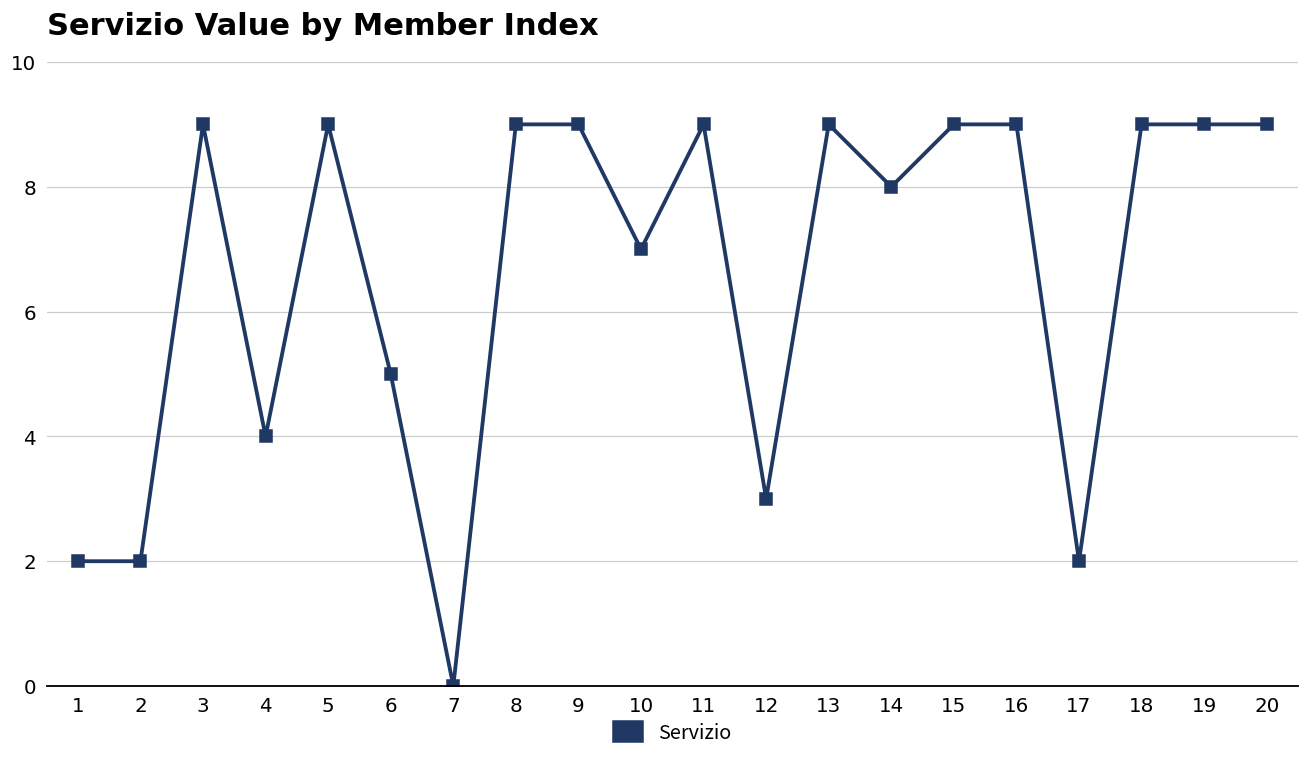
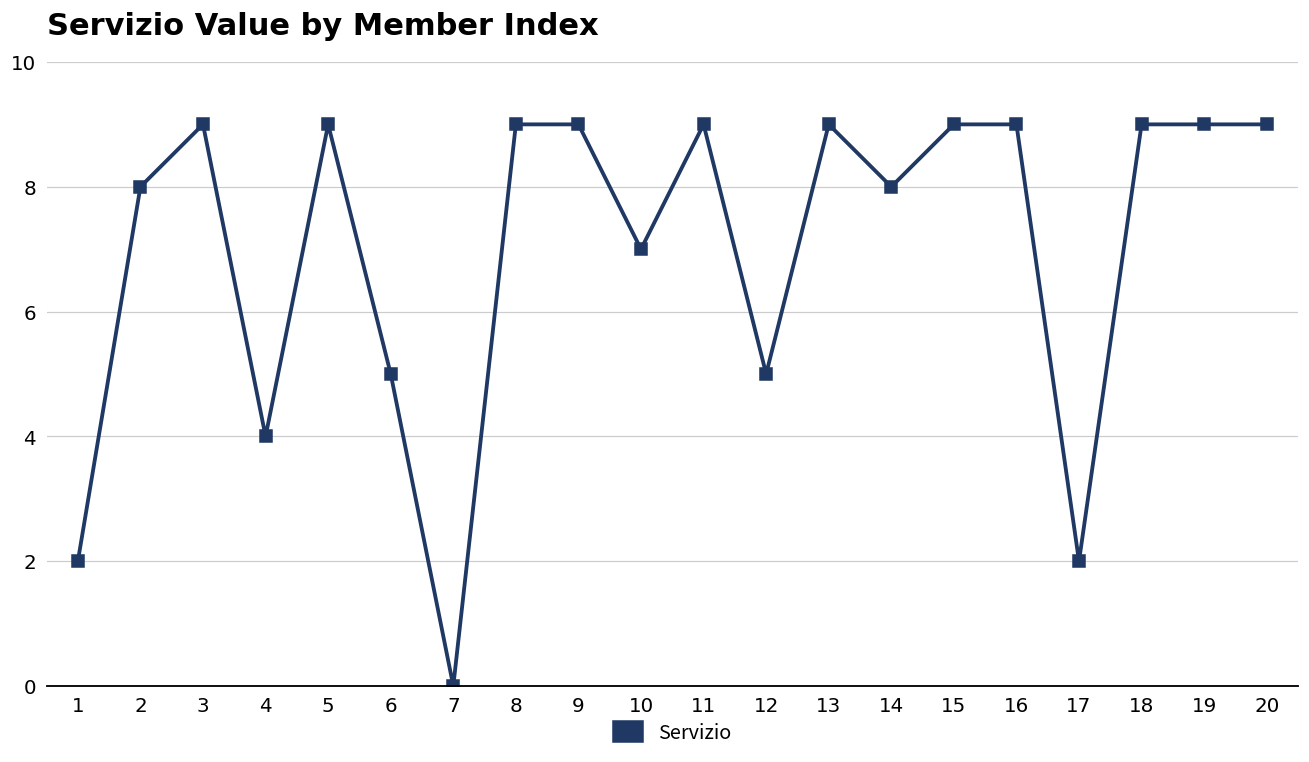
2: 2 -> 8
12: 3 -> 5
